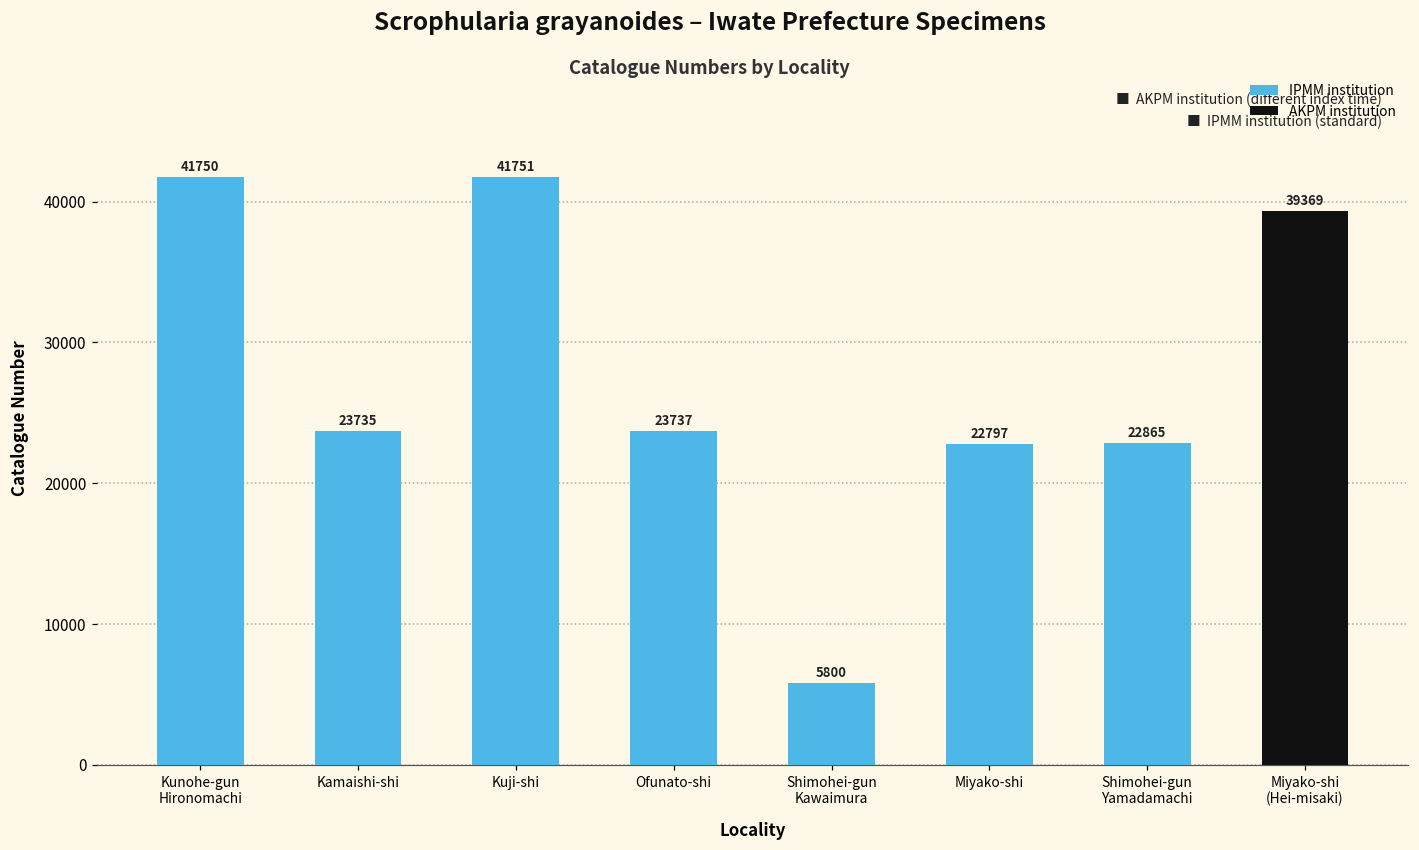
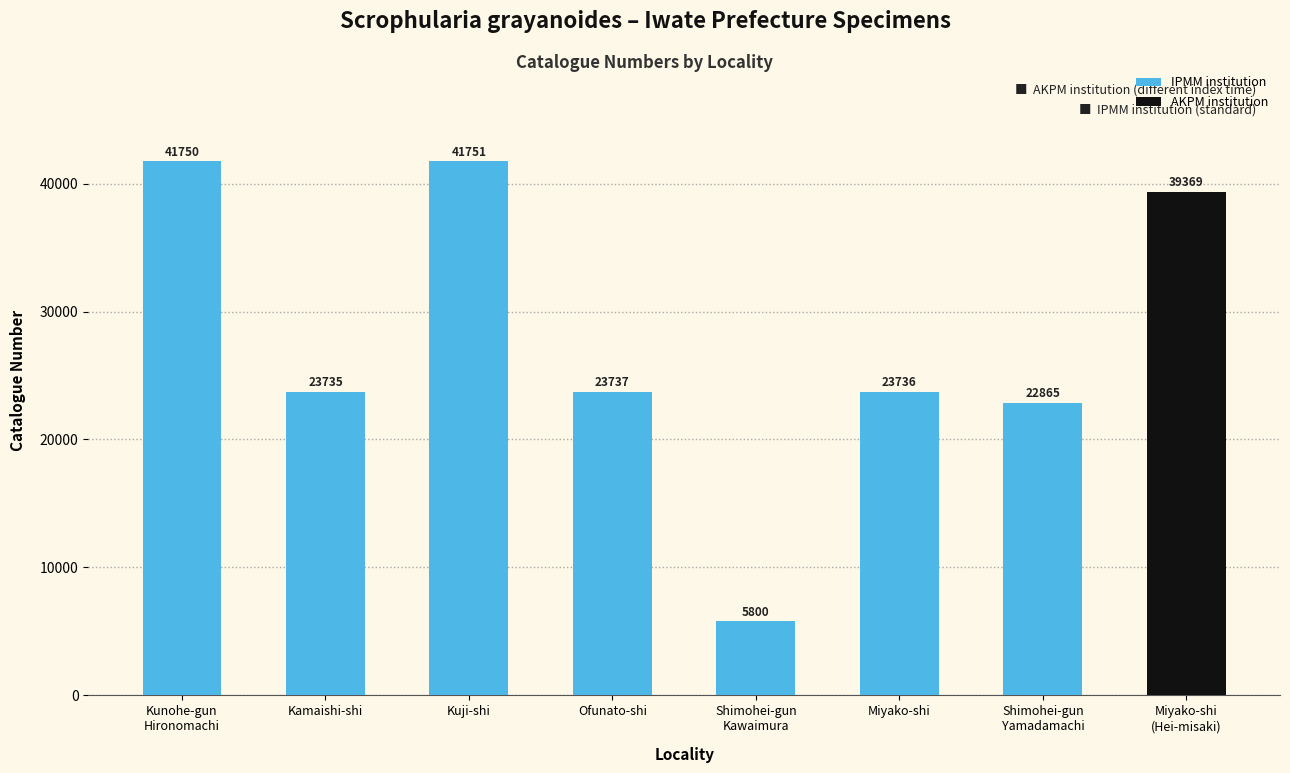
Miyako-shi: 22797 -> 23736
